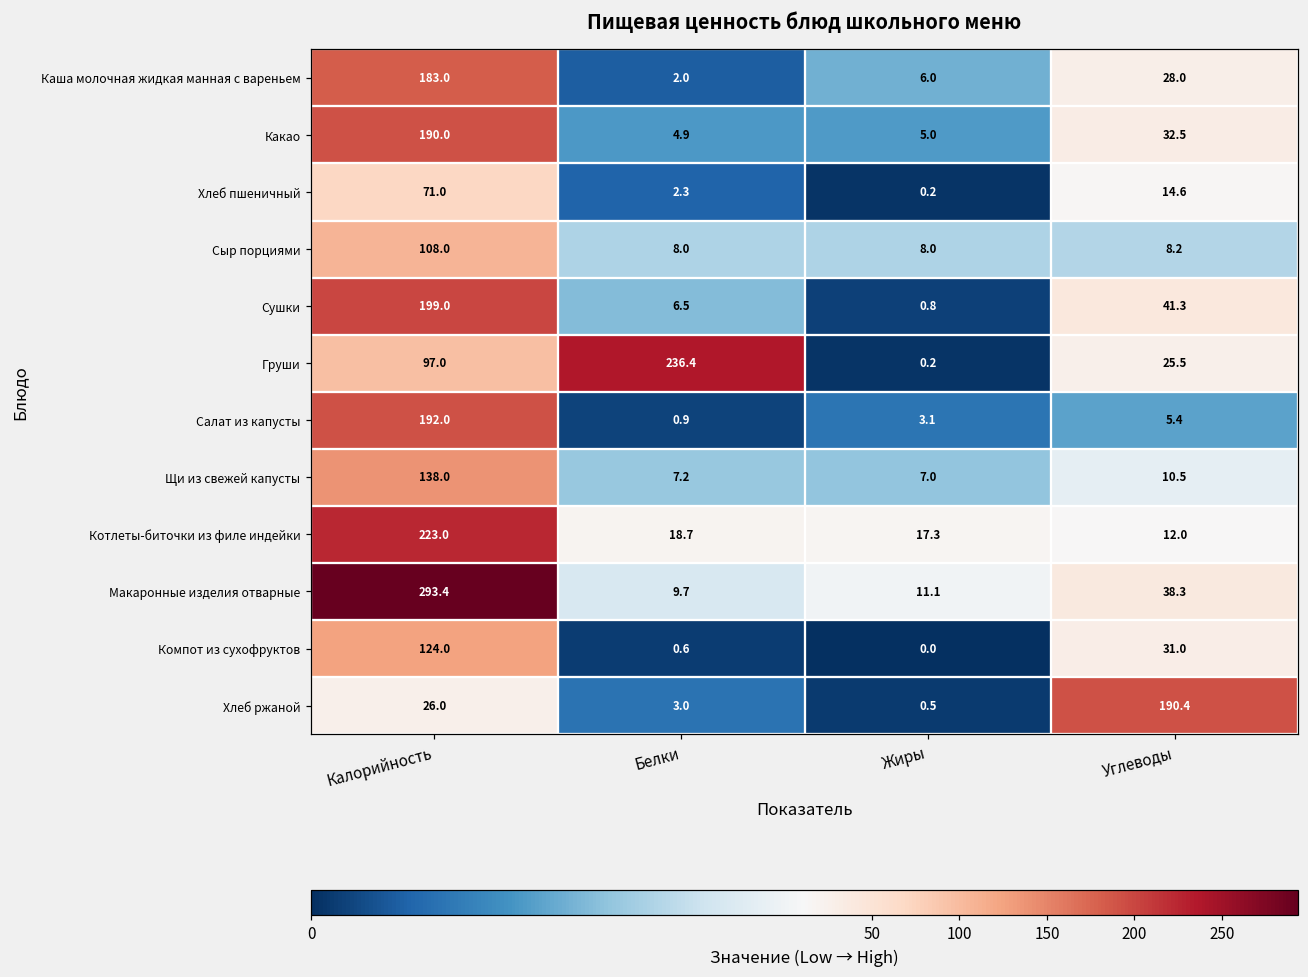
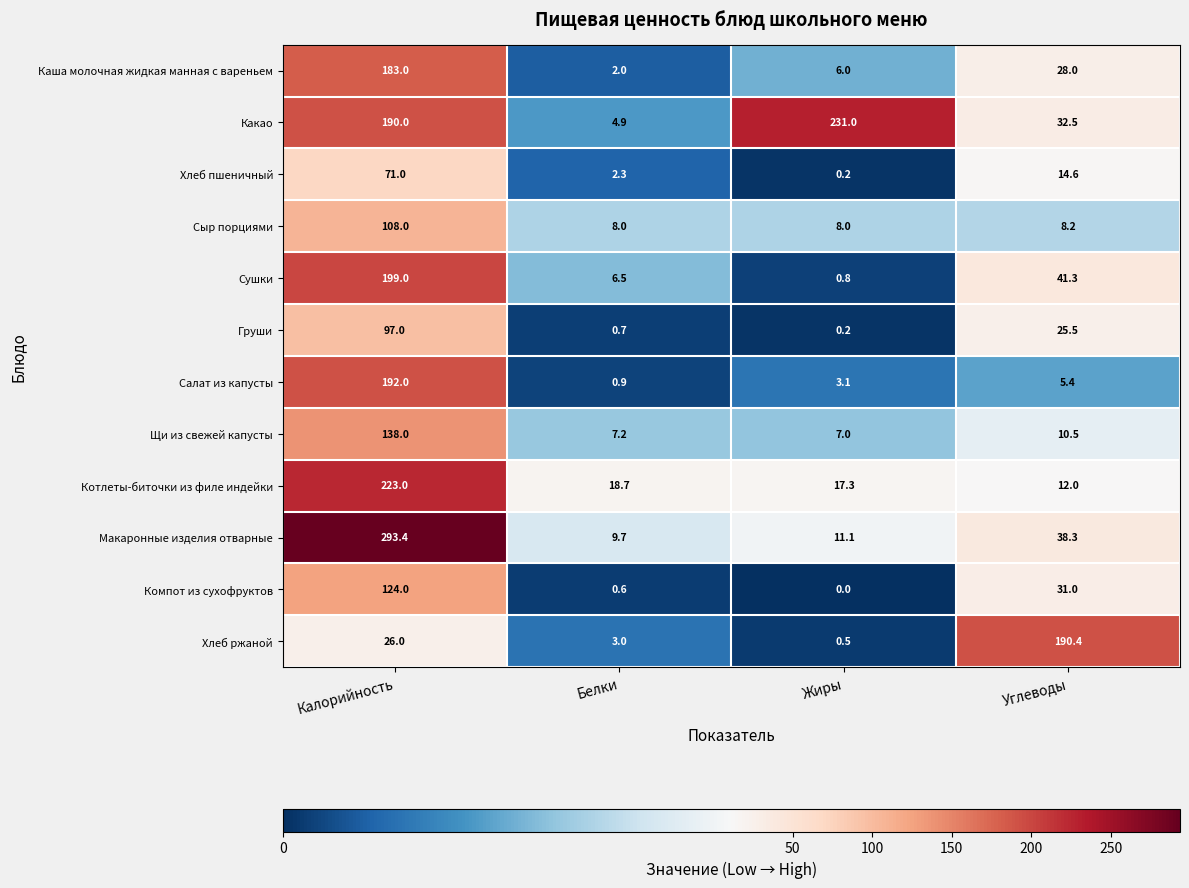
Какао, Жиры: 5.0 -> 231.0
Груши, Белки: 236.4 -> 0.7
